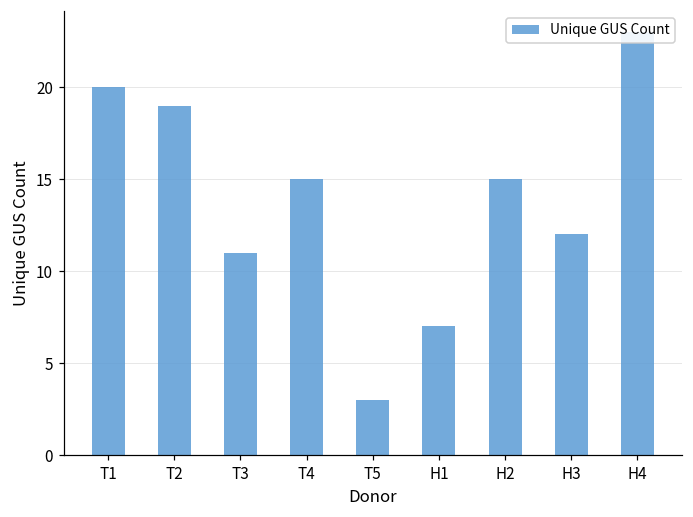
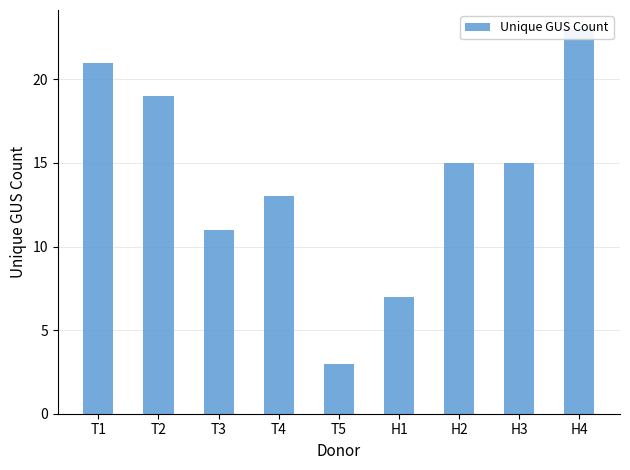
T1: 20 -> 21
T4: 15 -> 13
H3: 12 -> 15
